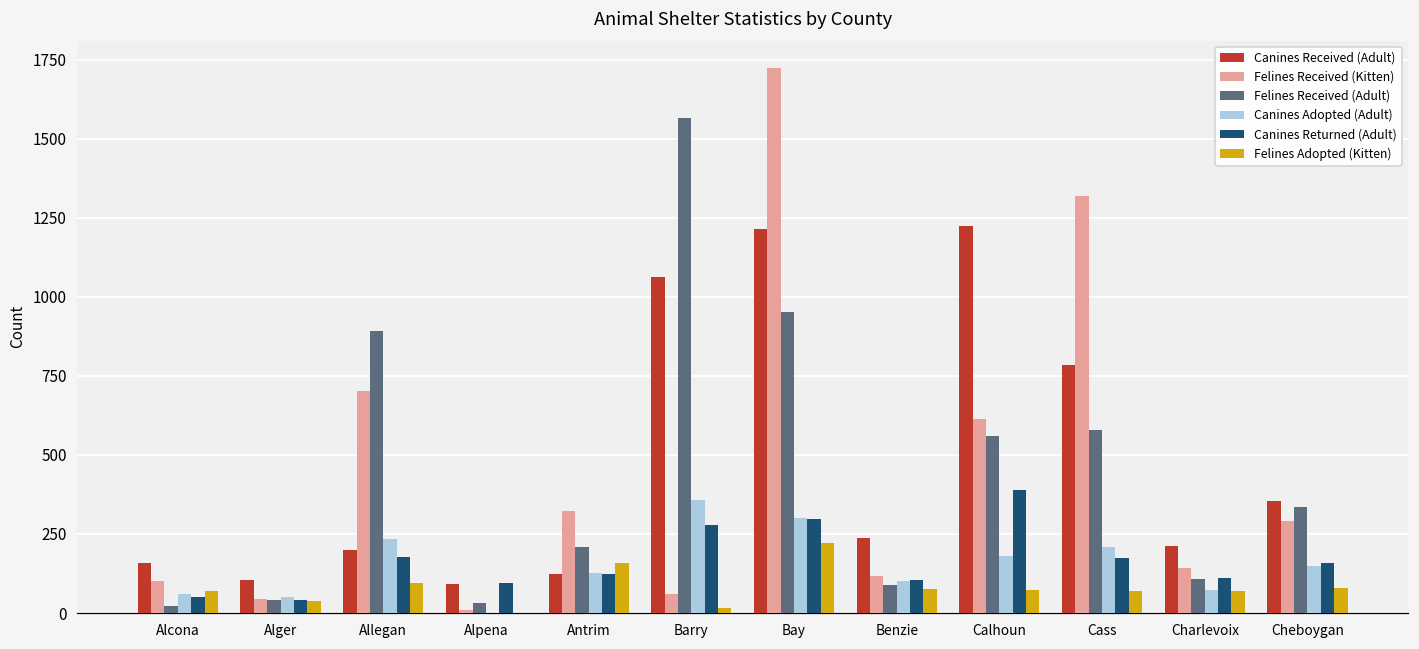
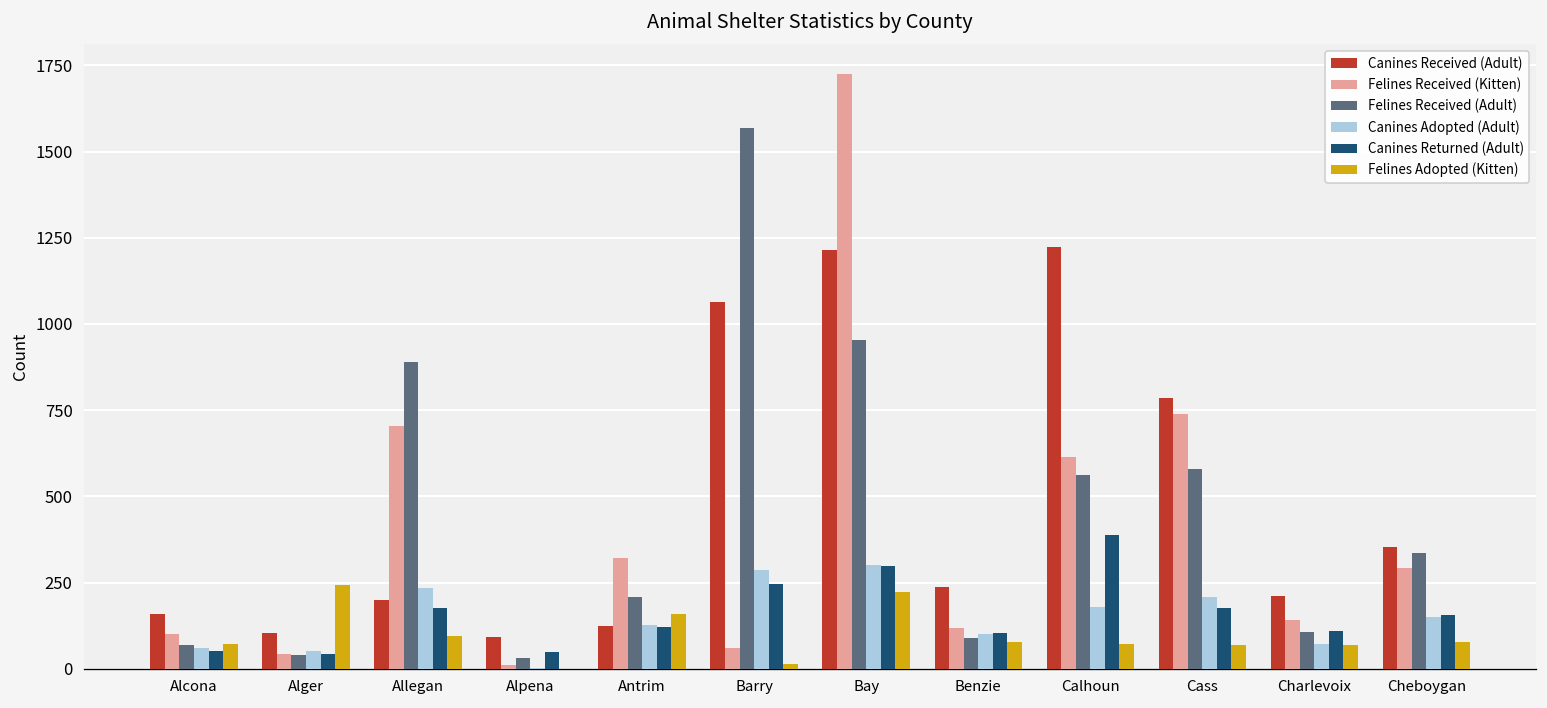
Felines Received (Adult), Alcona: 20 -> 70
Felines Adopted (Kitten), Alger: 40 -> 240
Canines Returned (Adult), Alpena: 100 -> 50
Canines Adopted (Adult), Barry: 360 -> 290
Canines Returned (Adult), Barry: 280 -> 250
Felines Received (Kitten), Cass: 1320 -> 740
